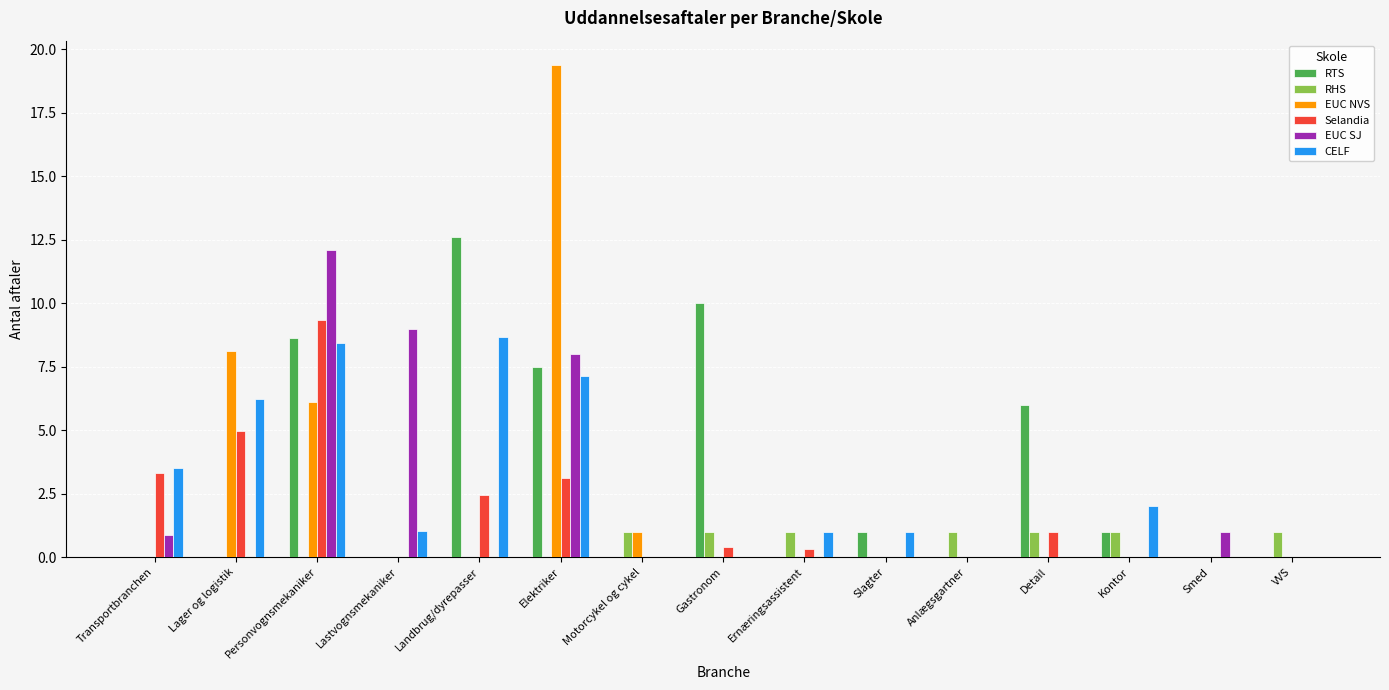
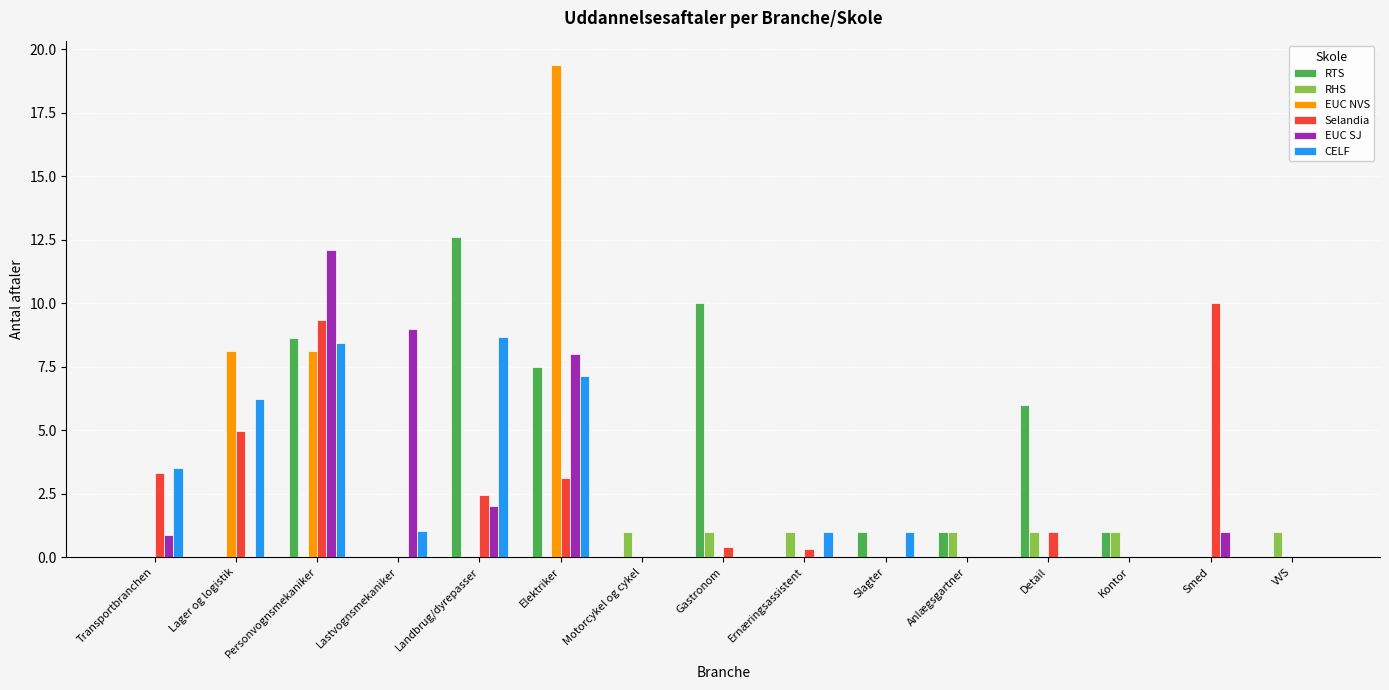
EUC NVS, Personvognsmekaniker: 6.1 -> 8.1
EUC SJ, Landbrug/dyrepasser: 0 -> 2
EUC NVS, Motorcykel og cykel: 1 -> 0
RTS, Anlægsgartner: 0 -> 1
CELF, Kontor: 2 -> 0
Selandia, Smed: 0 -> 10
